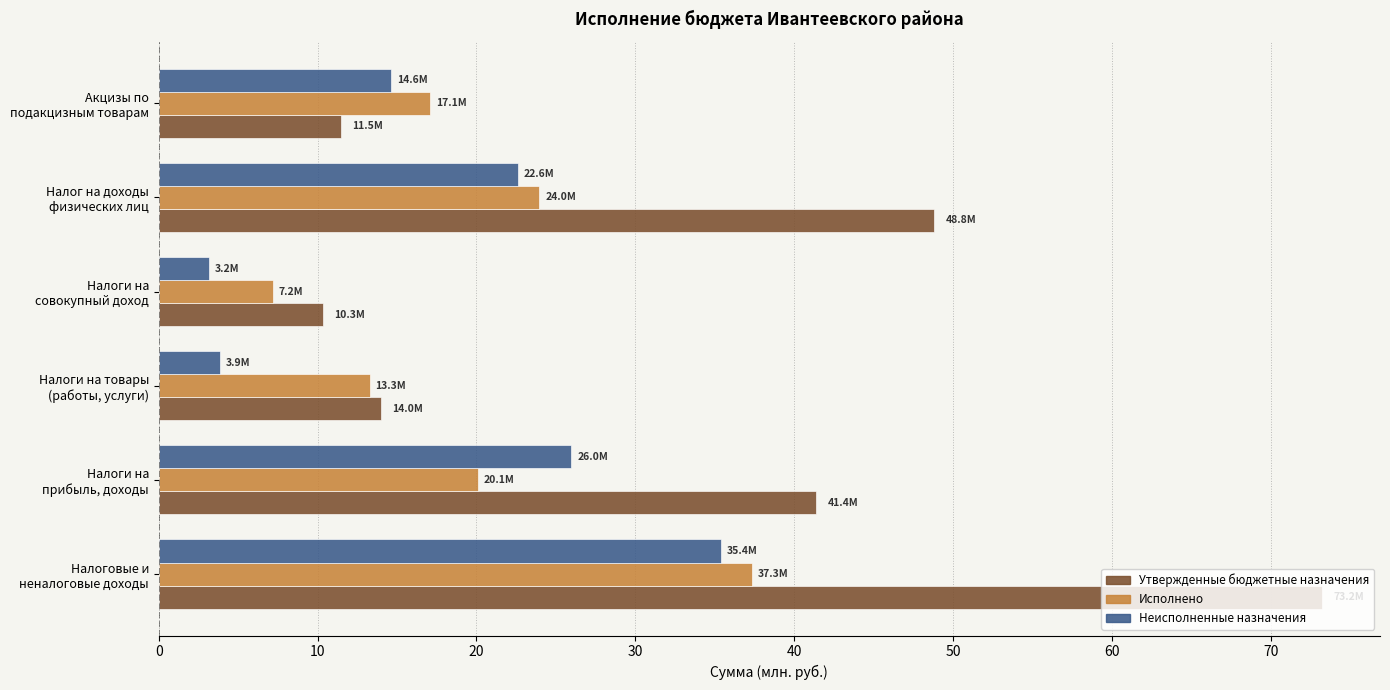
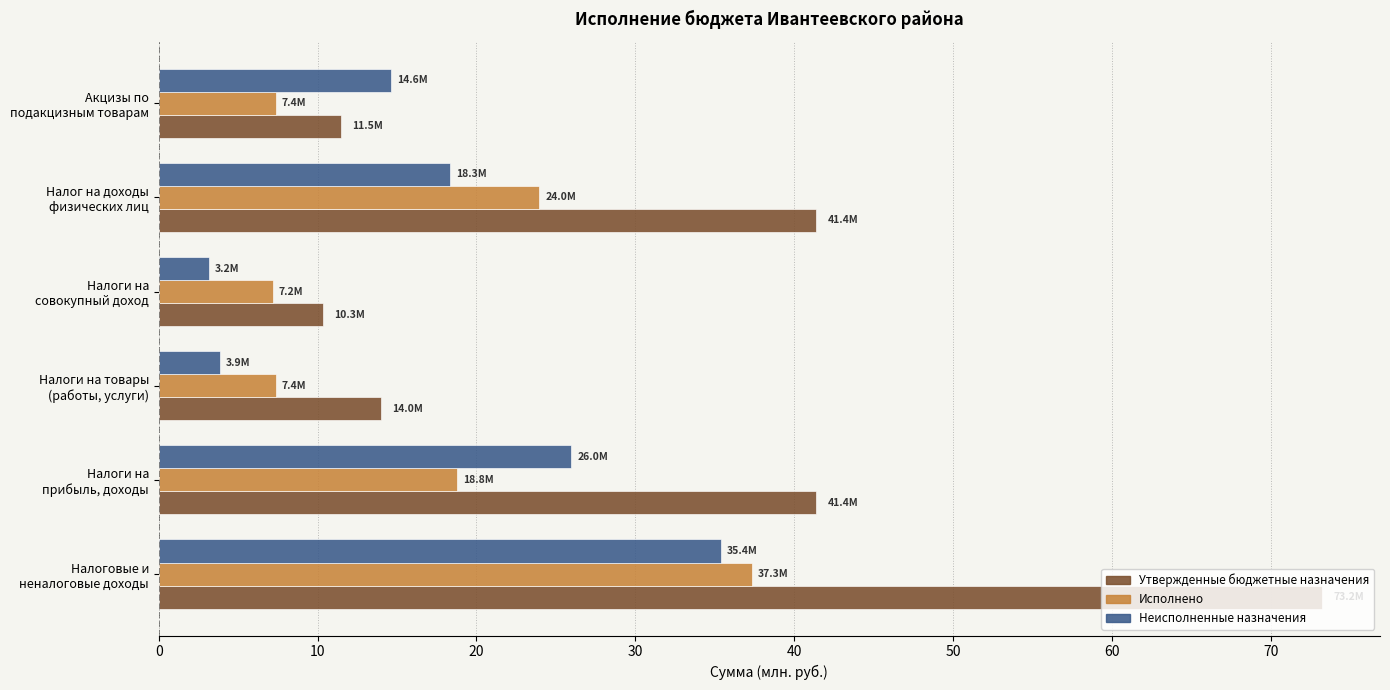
Исполнено, Акцизы по подакцизным товарам: 17.1M -> 7.4M
Неисполненные назначения, Налог на доходы физических лиц: 22.6M -> 18.3M
Утвержденные бюджетные назначения, Налог на доходы физических лиц: 48.8M -> 41.4M
Исполнено, Налоги на товары (работы, услуги): 13.3M -> 7.4M
Исполнено, Налоги на прибыль, доходы: 20.1M -> 18.8M
